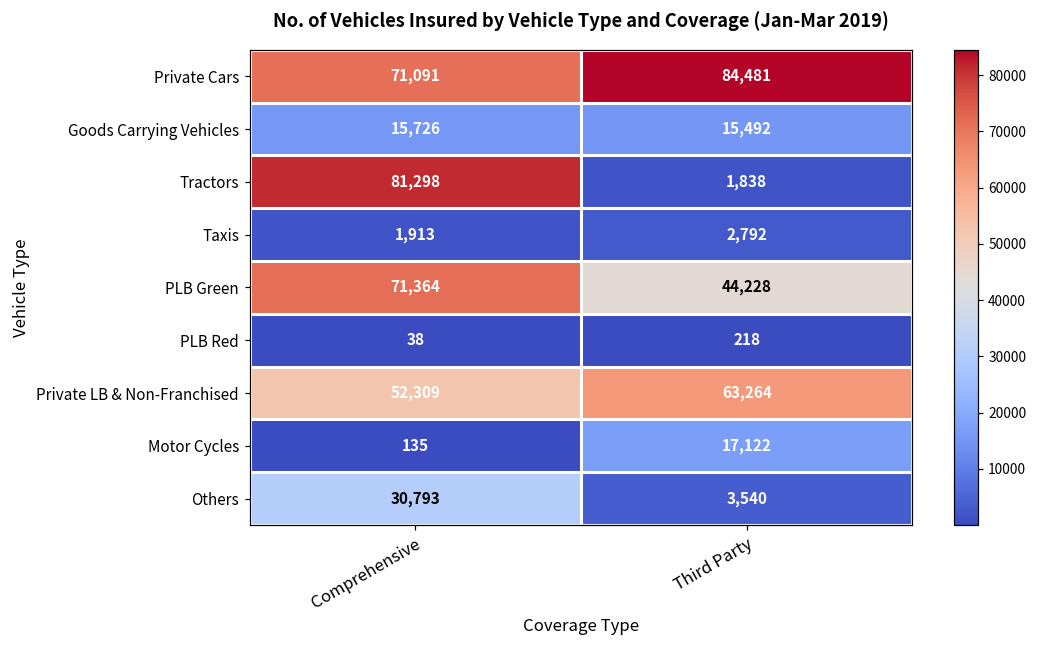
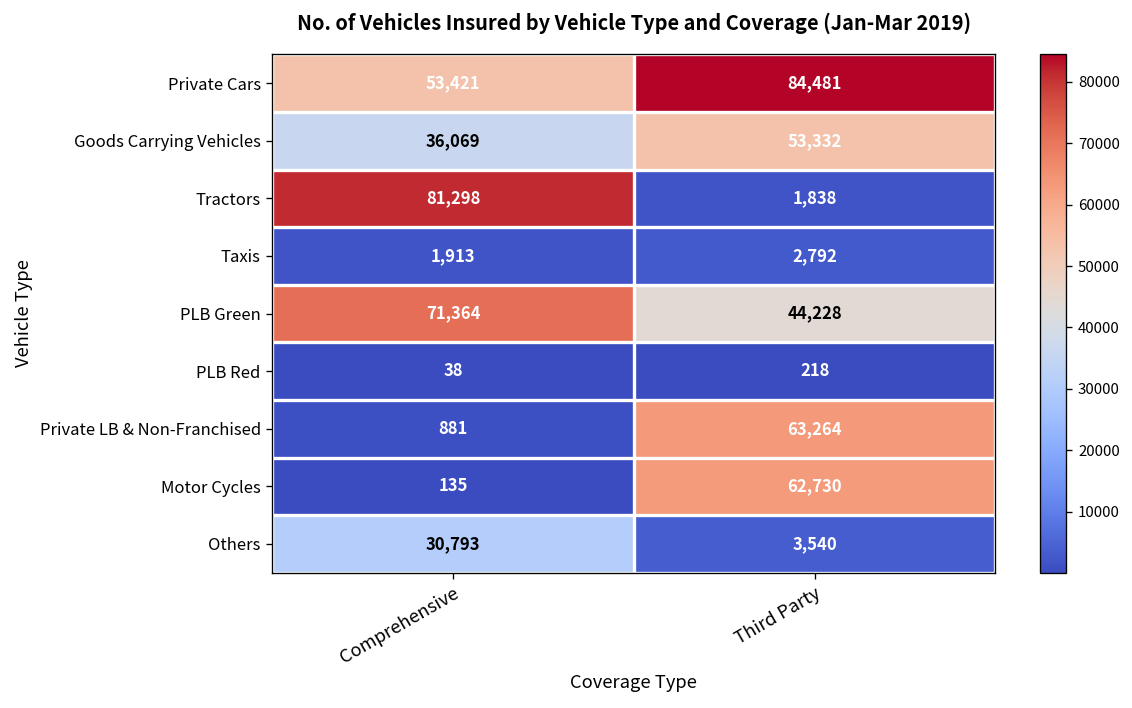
Private Cars, Comprehensive: 71,091 -> 53,421
Goods Carrying Vehicles, Comprehensive: 15,726 -> 36,069
Goods Carrying Vehicles, Third Party: 15,492 -> 53,332
Private LB & Non-Franchised, Comprehensive: 52,309 -> 881
Motor Cycles, Third Party: 17,122 -> 62,730
